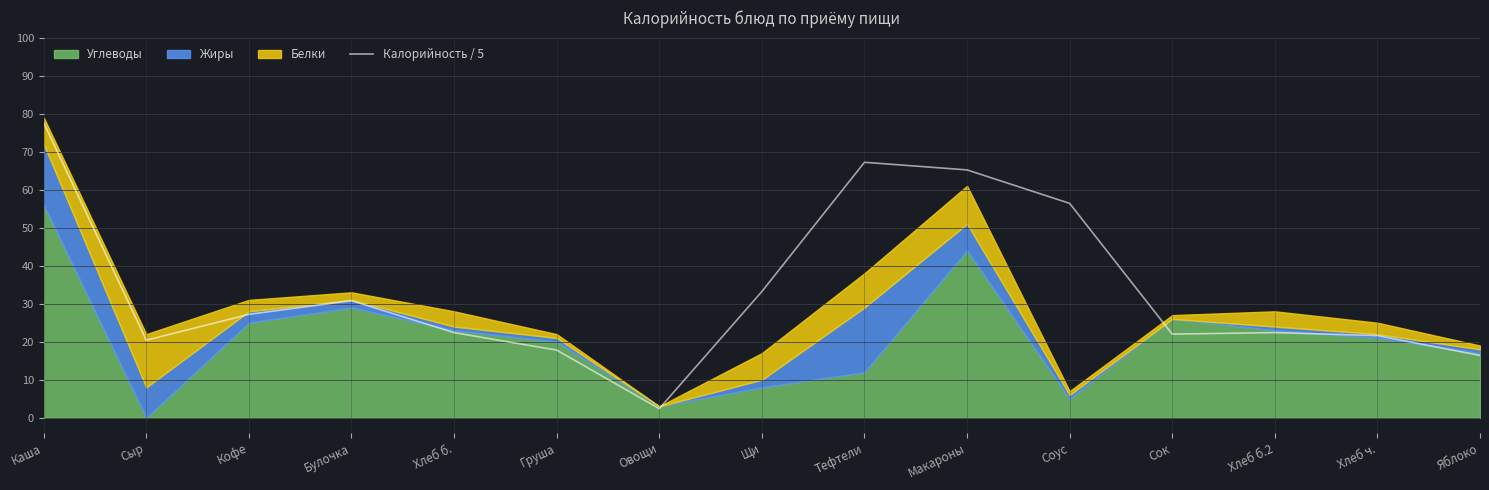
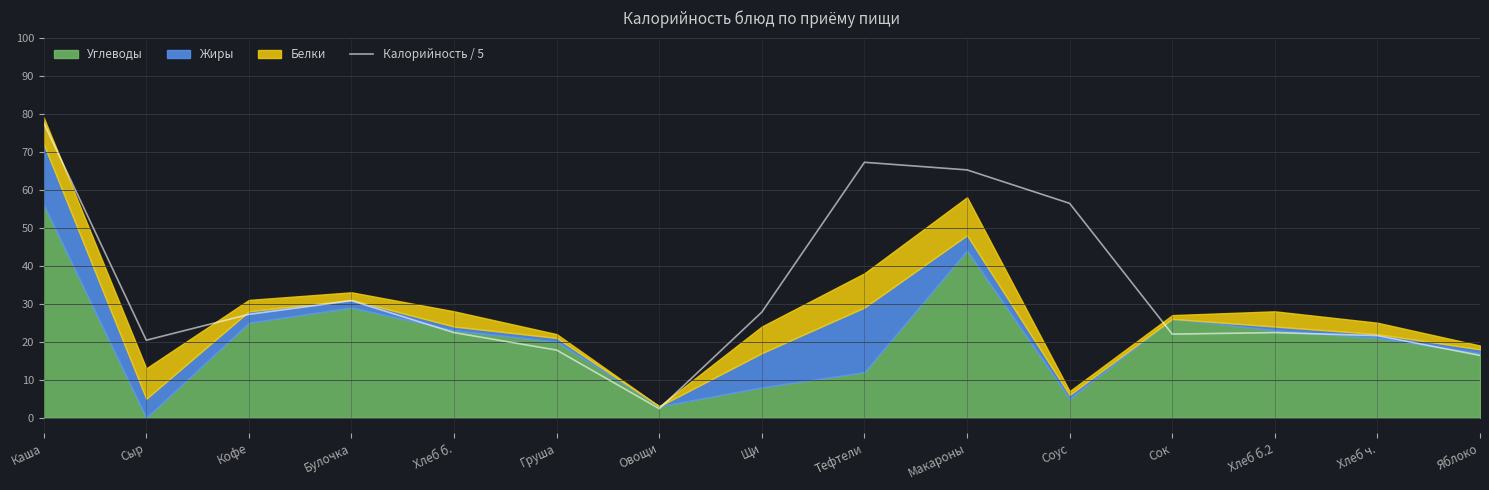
Жиры, Сыр: 8 -> 5
Белки, Сыр: 14 -> 8
Калорийность / 5, Щи: 33 -> 28
Жиры, Щи: 2 -> 9
Жиры, Макароны: 7 -> 4
